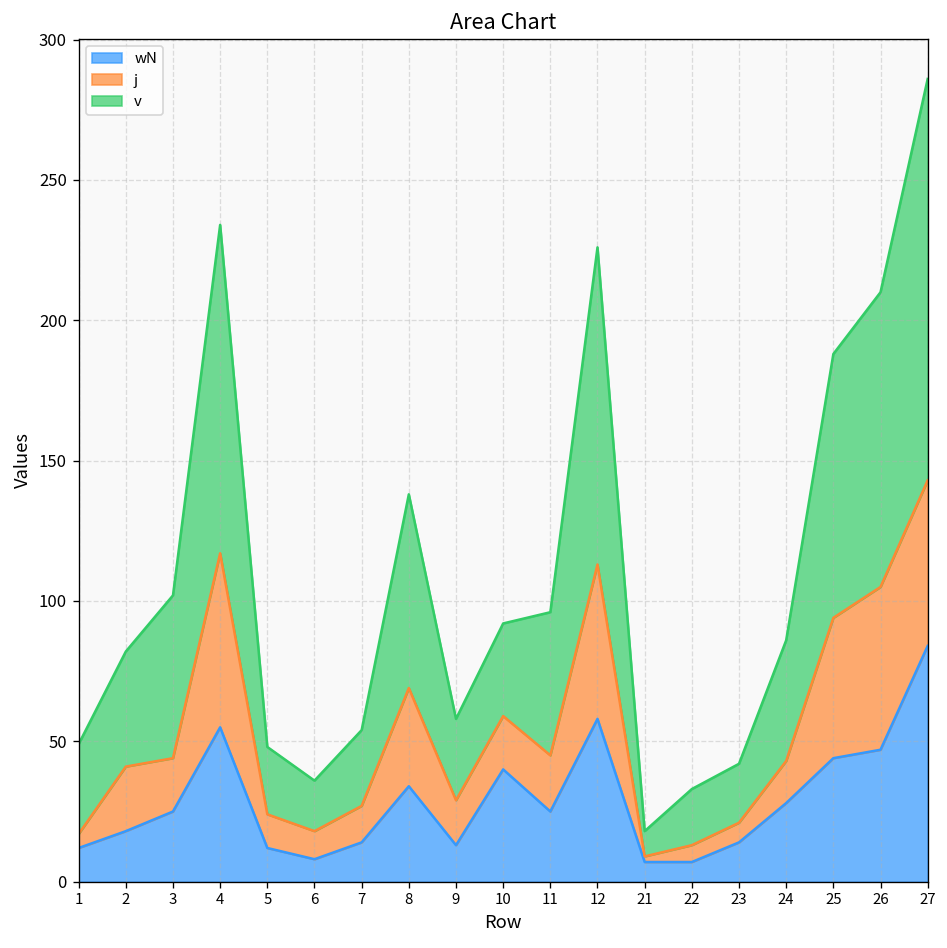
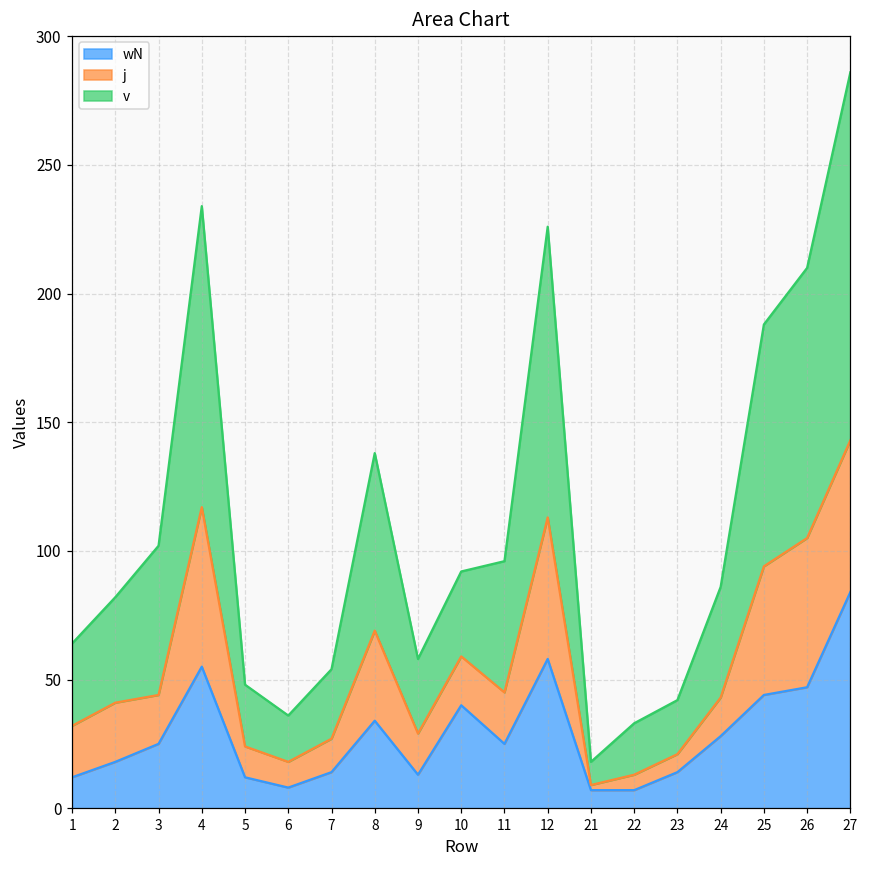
j, 1: 5 -> 20
